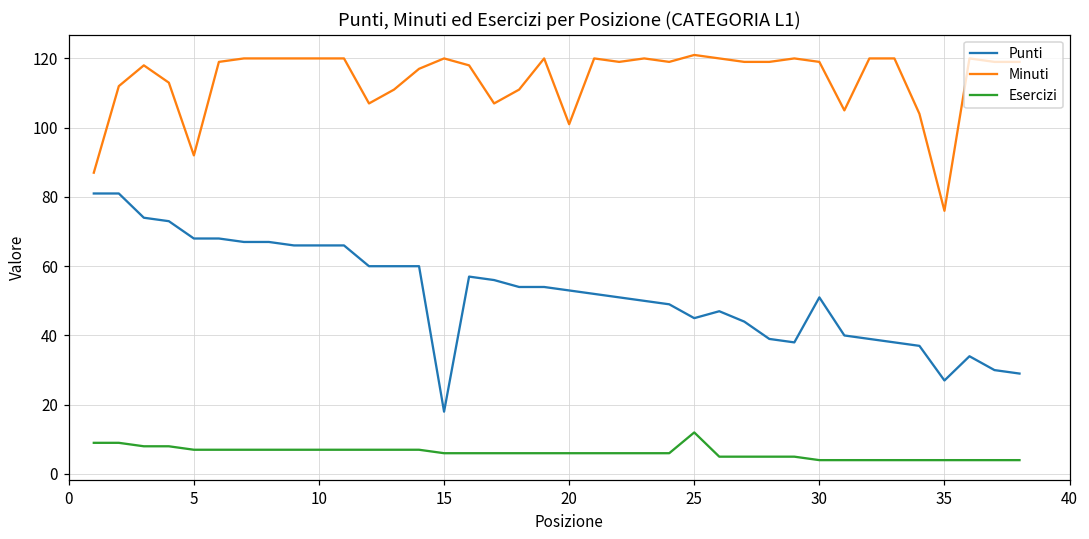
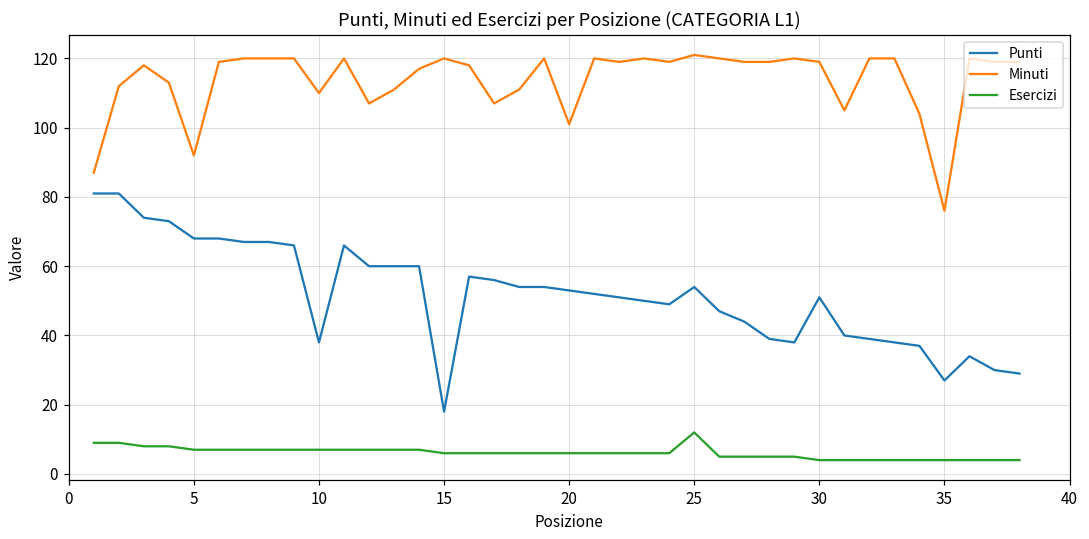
Punti, 10: 66 -> 38
Minuti, 10: 120 -> 110
Punti, 25: 45 -> 54
